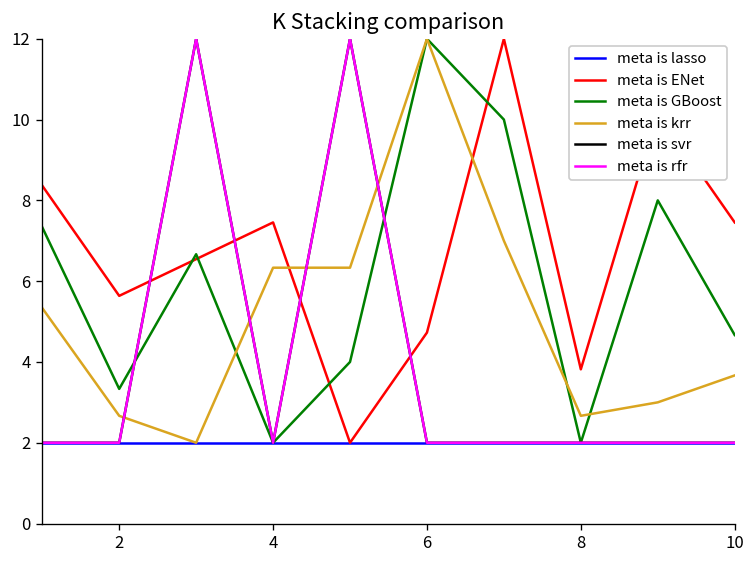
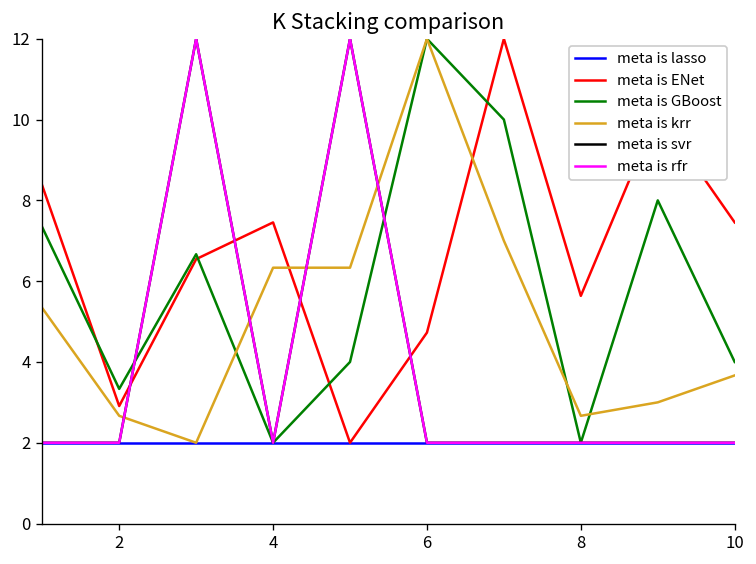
meta is ENet, 2: 5.6 -> 2.9
meta is ENet, 8: 3.8 -> 5.6
meta is GBoost, 10: 4.7 -> 4.0
